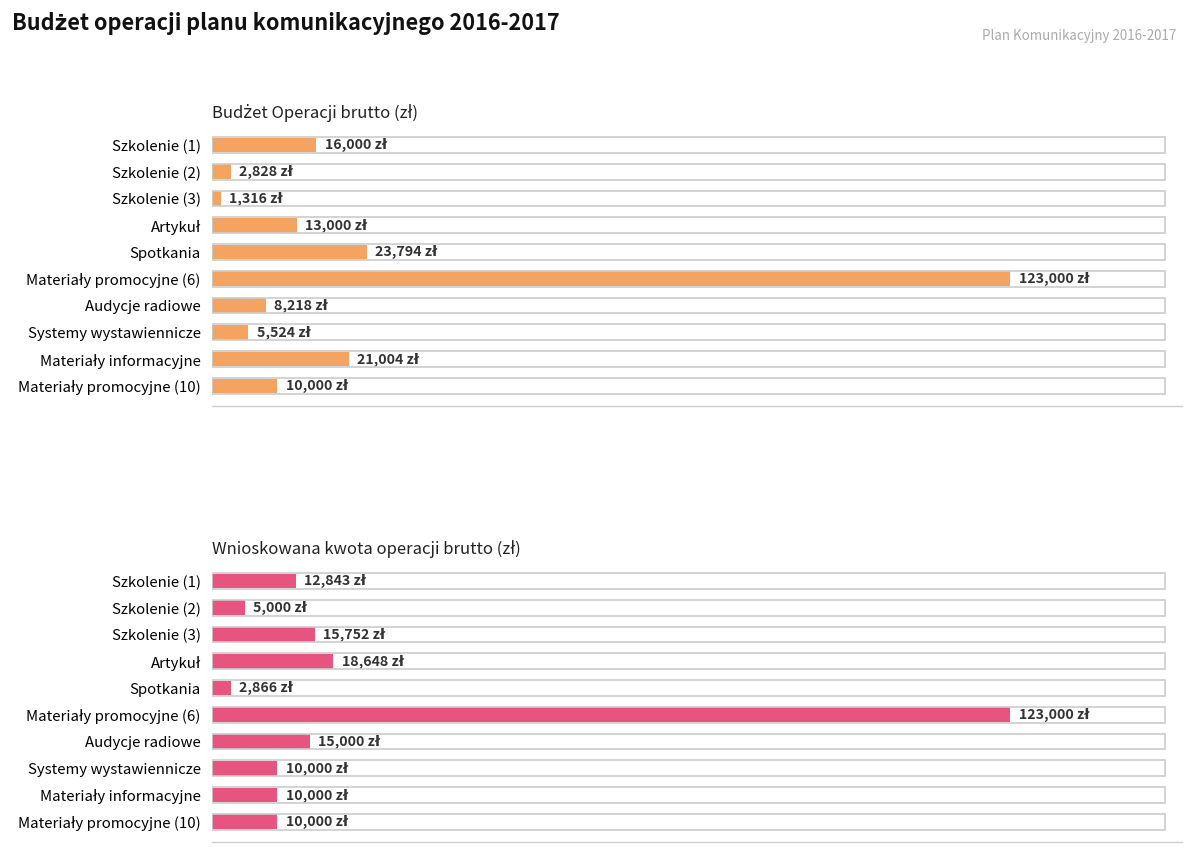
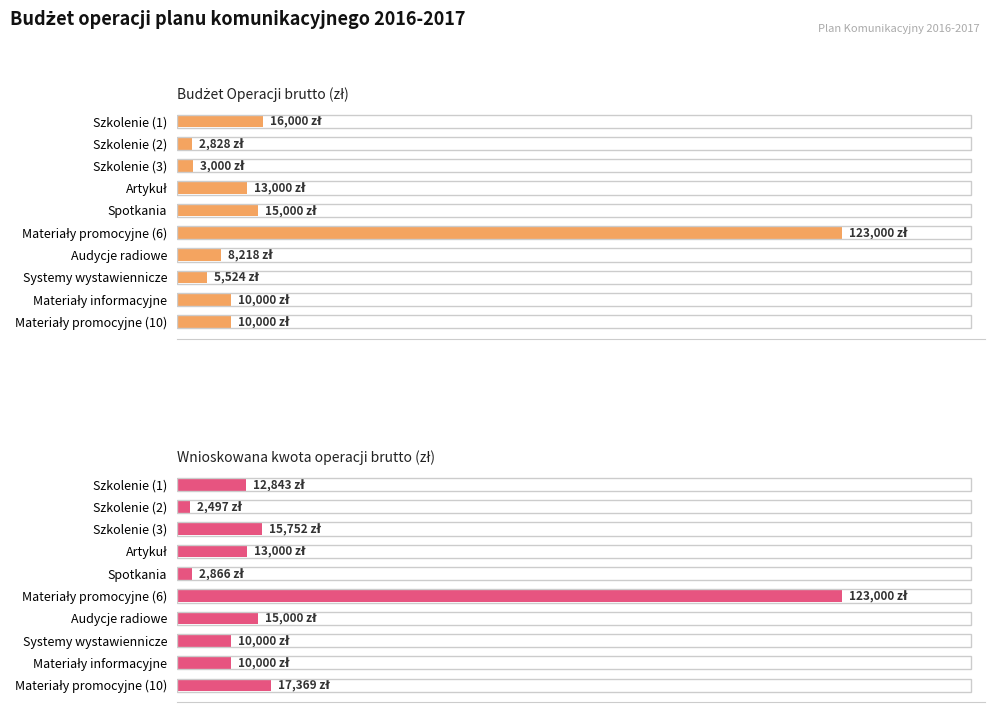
Budżet Operacji brutto (zł), Szkolenie (3): 1,316 -> 3,000
Budżet Operacji brutto (zł), Spotkania: 23,794 -> 15,000
Budżet Operacji brutto (zł), Materiały informacyjne: 21,004 -> 10,000
Wnioskowana kwota operacji brutto (zł), Szkolenie (2): 5,000 -> 2,497
Wnioskowana kwota operacji brutto (zł), Artykuł: 18,648 -> 13,000
Wnioskowana kwota operacji brutto (zł), Materiały promocyjne (10): 10,000 -> 17,369
